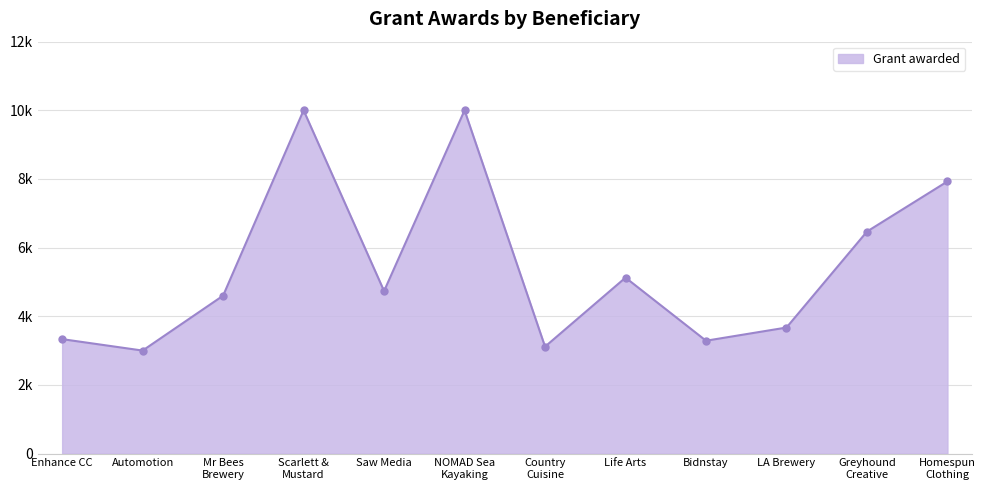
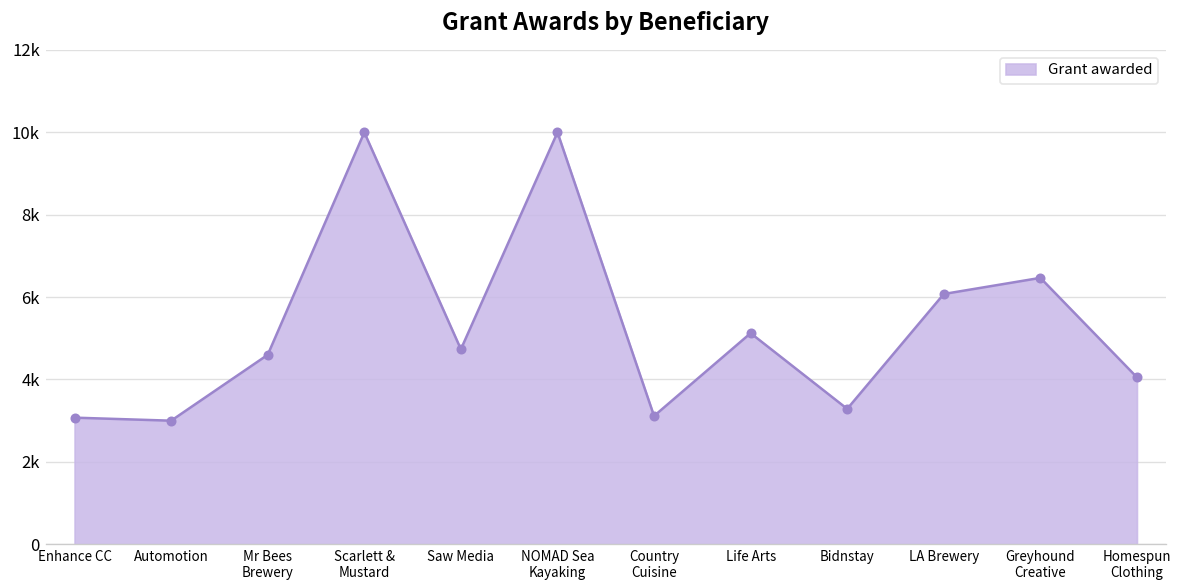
Enhance CC: 3300 -> 3100
LA Brewery: 3700 -> 6100
Homespun Clothing: 7900 -> 4100
